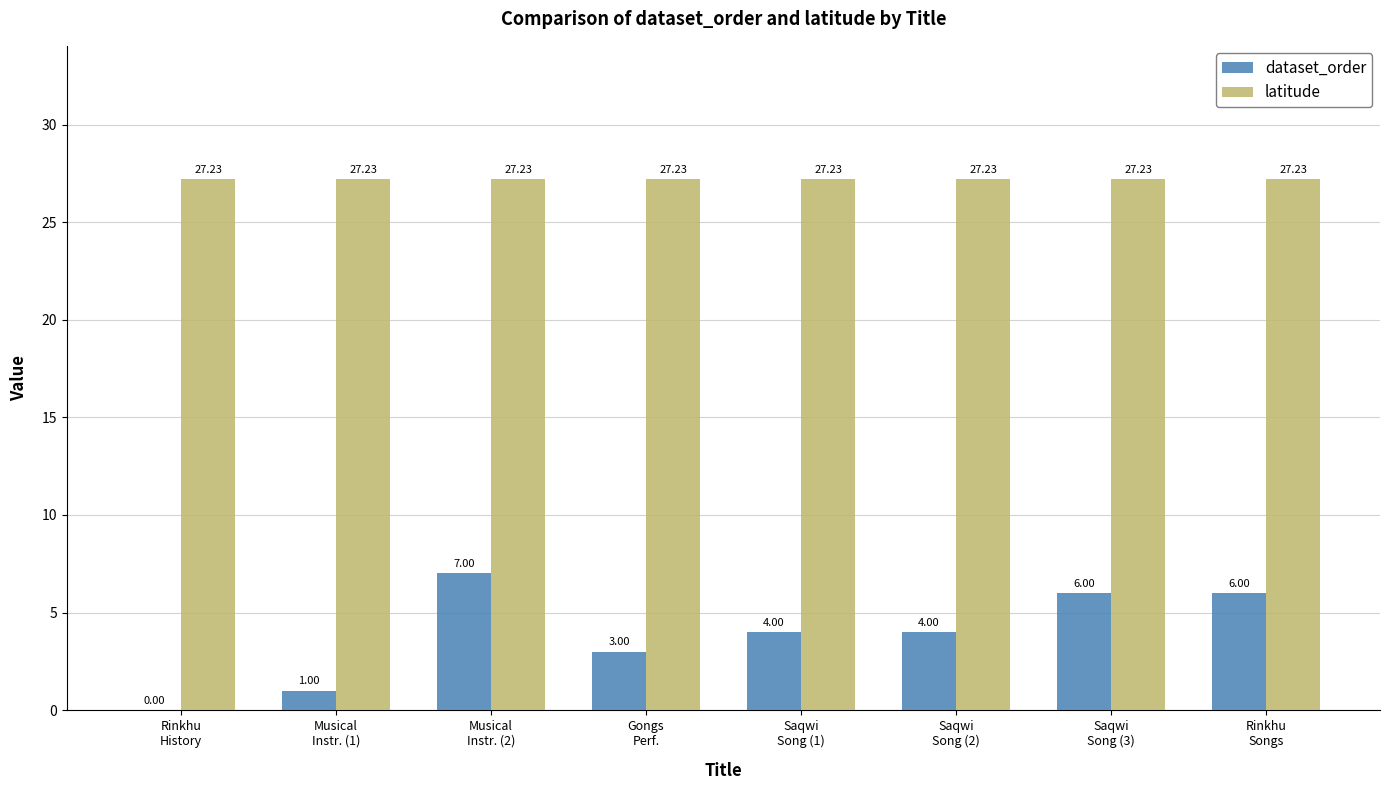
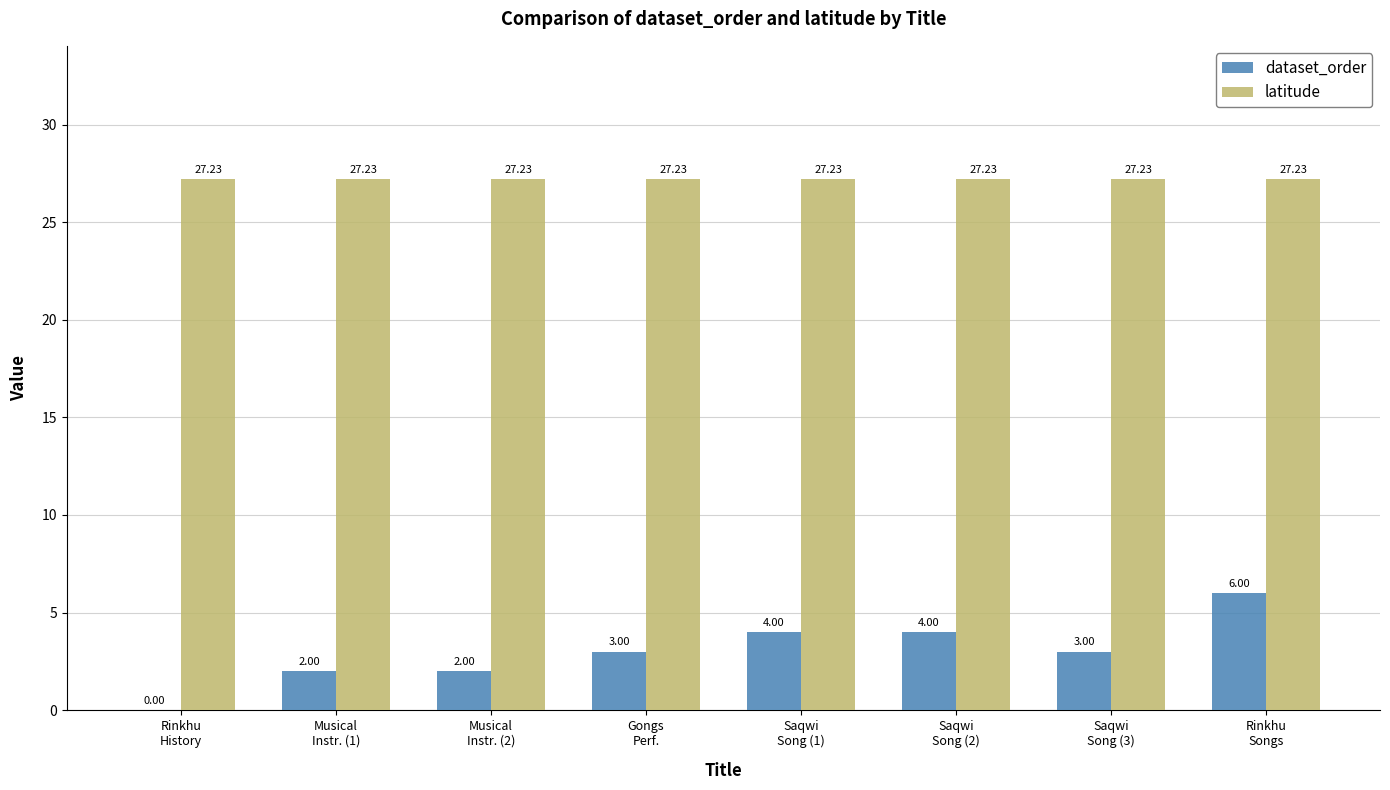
dataset_order, Musical Instr. (1): 1.00 -> 2.00
dataset_order, Musical Instr. (2): 7.00 -> 2.00
dataset_order, Saqwi Song (3): 6.00 -> 3.00
